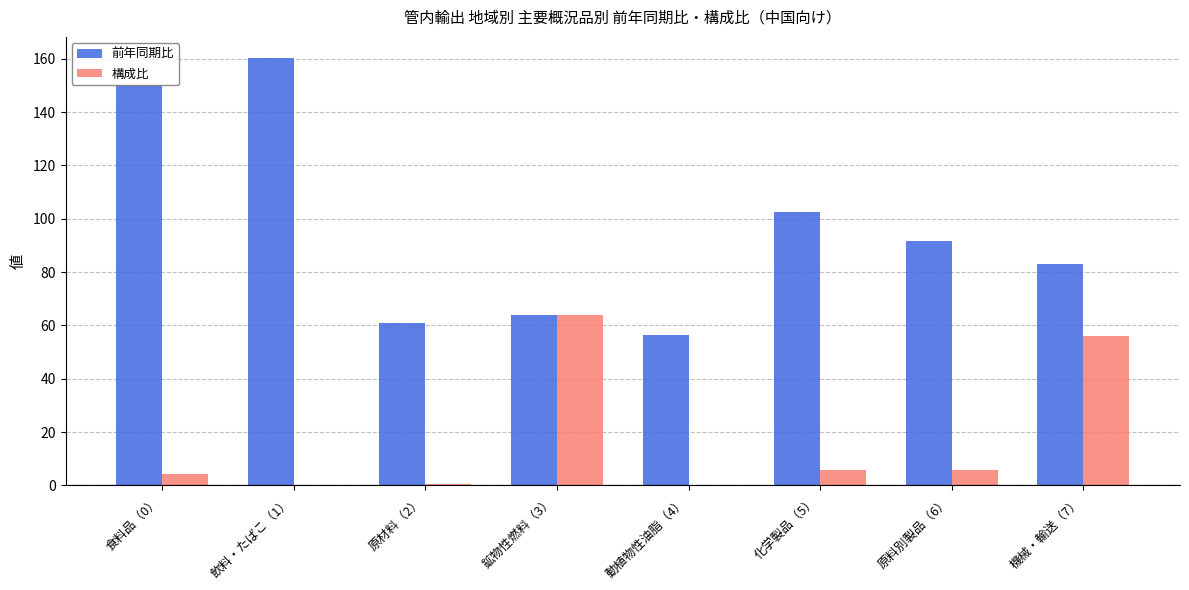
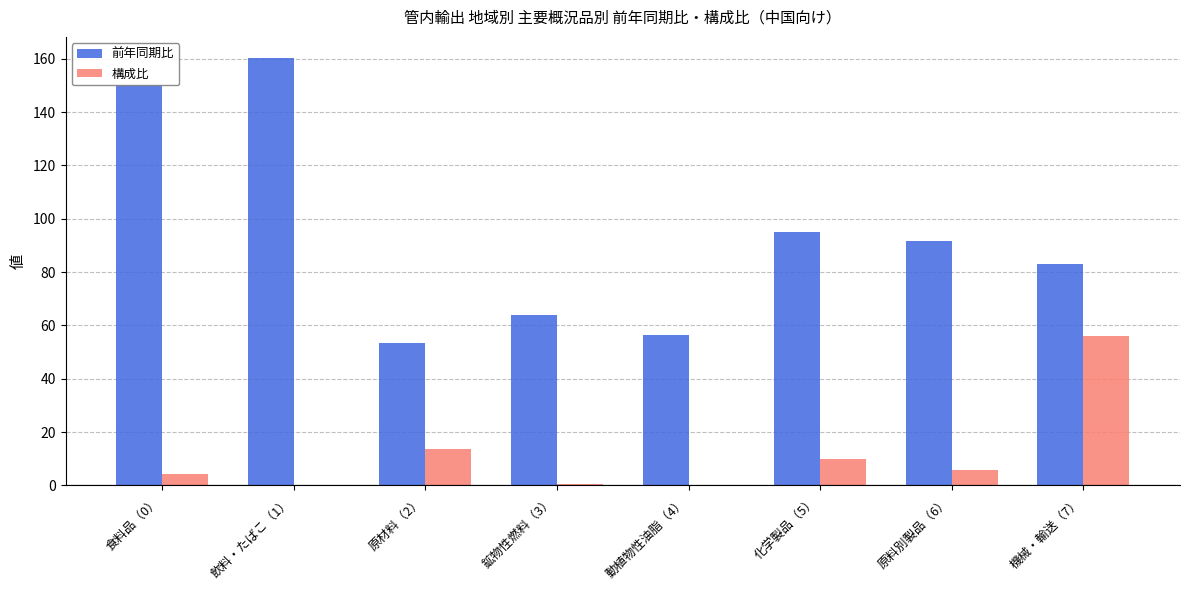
前年同期比, 原材料（2）: 61 -> 53
構成比, 原材料（2）: 1 -> 14
構成比, 鉱物性燃料（3）: 64 -> 0
前年同期比, 化学製品（5）: 103 -> 95
構成比, 化学製品（5）: 6 -> 10
